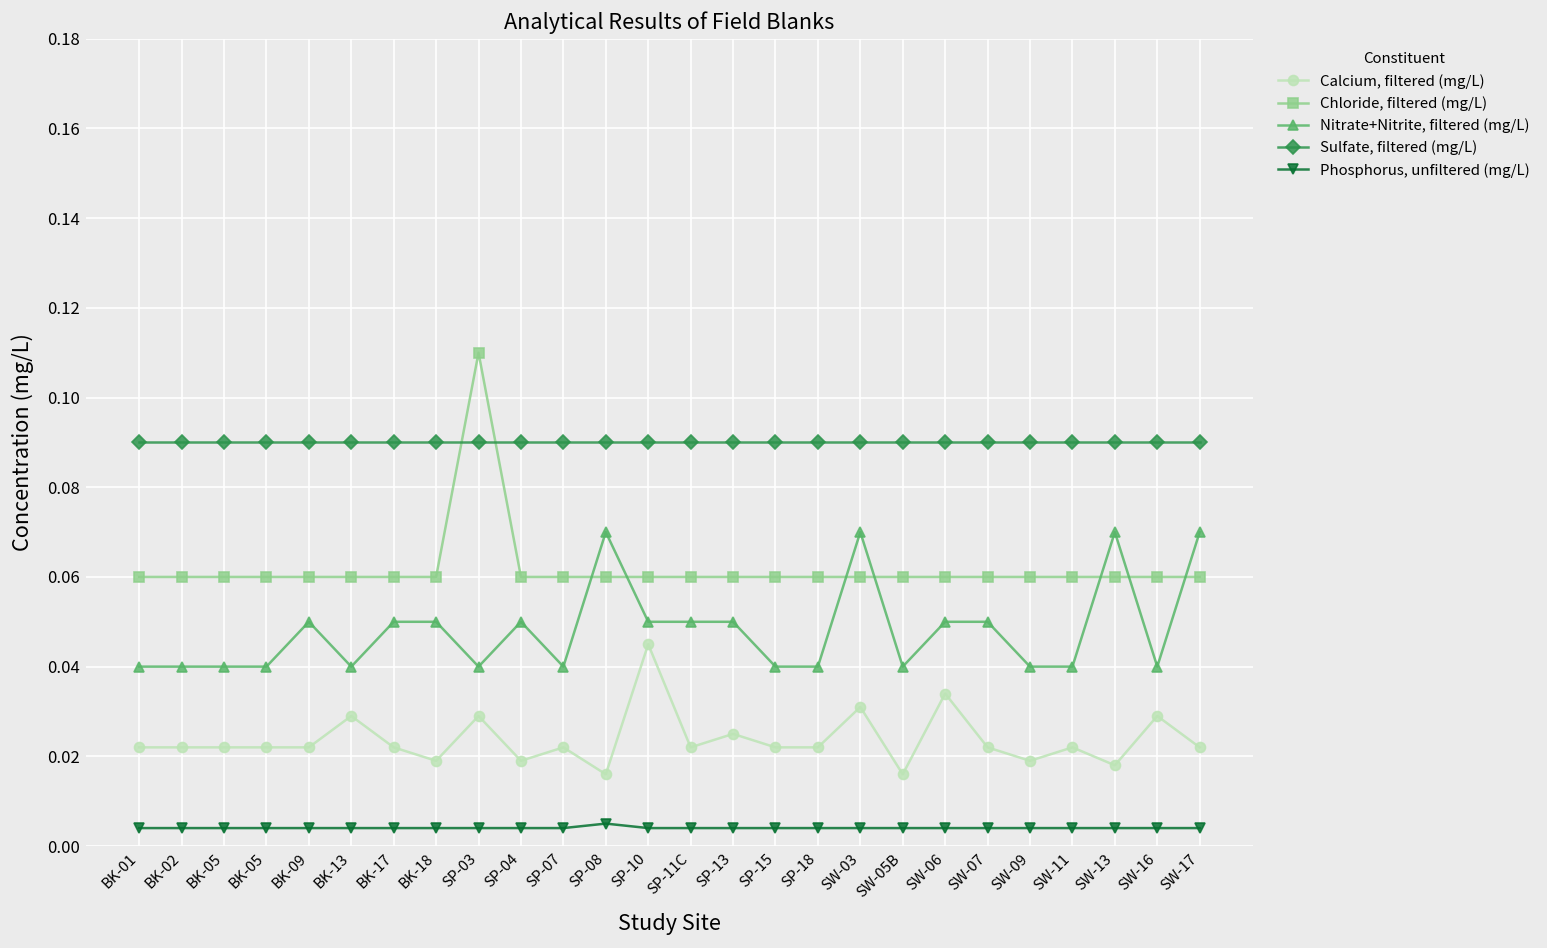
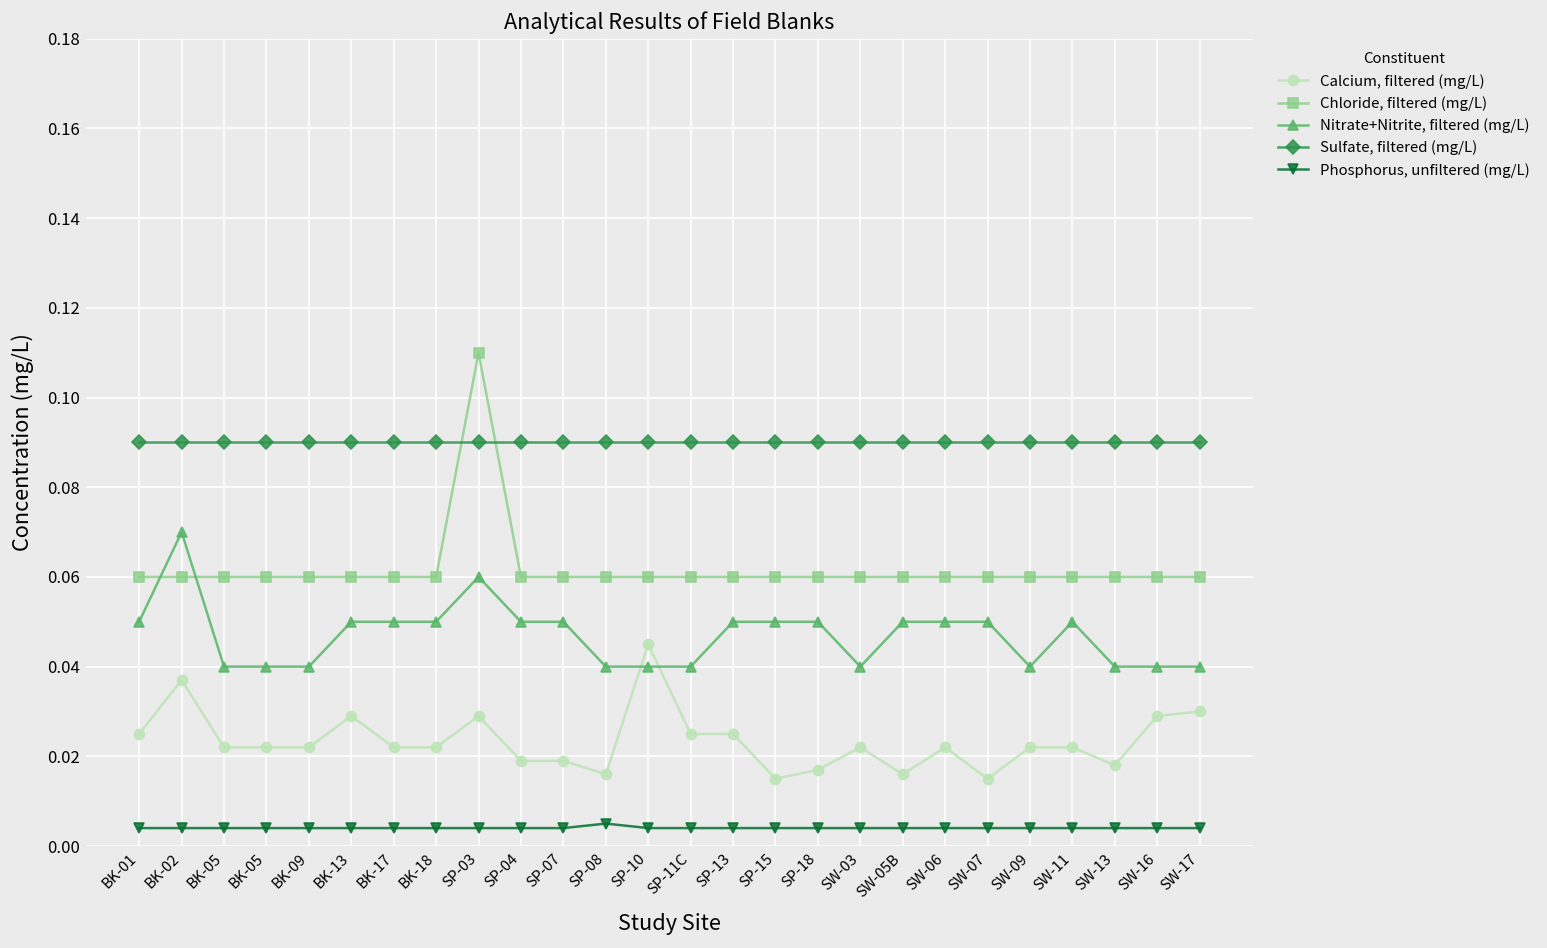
Calcium, filtered (mg/L), BK-01: 0.022 -> 0.025
Nitrate+Nitrite, filtered (mg/L), BK-01: 0.04 -> 0.05
Calcium, filtered (mg/L), BK-02: 0.022 -> 0.037
Nitrate+Nitrite, filtered (mg/L), BK-02: 0.04 -> 0.07
Nitrate+Nitrite, filtered (mg/L), BK-09: 0.05 -> 0.04
Nitrate+Nitrite, filtered (mg/L), BK-13: 0.04 -> 0.05
Calcium, filtered (mg/L), BK-18: 0.019 -> 0.022
Nitrate+Nitrite, filtered (mg/L), SP-03: 0.04 -> 0.06
Calcium, filtered (mg/L), SP-07: 0.022 -> 0.019
Nitrate+Nitrite, filtered (mg/L), SP-07: 0.04 -> 0.05
Nitrate+Nitrite, filtered (mg/L), SP-08: 0.07 -> 0.04
Nitrate+Nitrite, filtered (mg/L), SP-10: 0.05 -> 0.04
Calcium, filtered (mg/L), SP-11C: 0.022 -> 0.025
Nitrate+Nitrite, filtered (mg/L), SP-11C: 0.05 -> 0.04
Calcium, filtered (mg/L), SP-15: 0.022 -> 0.015
Nitrate+Nitrite, filtered (mg/L), SP-15: 0.04 -> 0.05
Calcium, filtered (mg/L), SP-18: 0.022 -> 0.017
Nitrate+Nitrite, filtered (mg/L), SP-18: 0.04 -> 0.05
Calcium, filtered (mg/L), SW-03: 0.031 -> 0.022
Nitrate+Nitrite, filtered (mg/L), SW-03: 0.07 -> 0.04
Nitrate+Nitrite, filtered (mg/L), SW-05B: 0.04 -> 0.05
Calcium, filtered (mg/L), SW-06: 0.034 -> 0.022
Calcium, filtered (mg/L), SW-07: 0.022 -> 0.015
Calcium, filtered (mg/L), SW-09: 0.019 -> 0.022
Nitrate+Nitrite, filtered (mg/L), SW-11: 0.04 -> 0.05
Nitrate+Nitrite, filtered (mg/L), SW-13: 0.07 -> 0.04
Calcium, filtered (mg/L), SW-17: 0.022 -> 0.030
Nitrate+Nitrite, filtered (mg/L), SW-17: 0.07 -> 0.04
